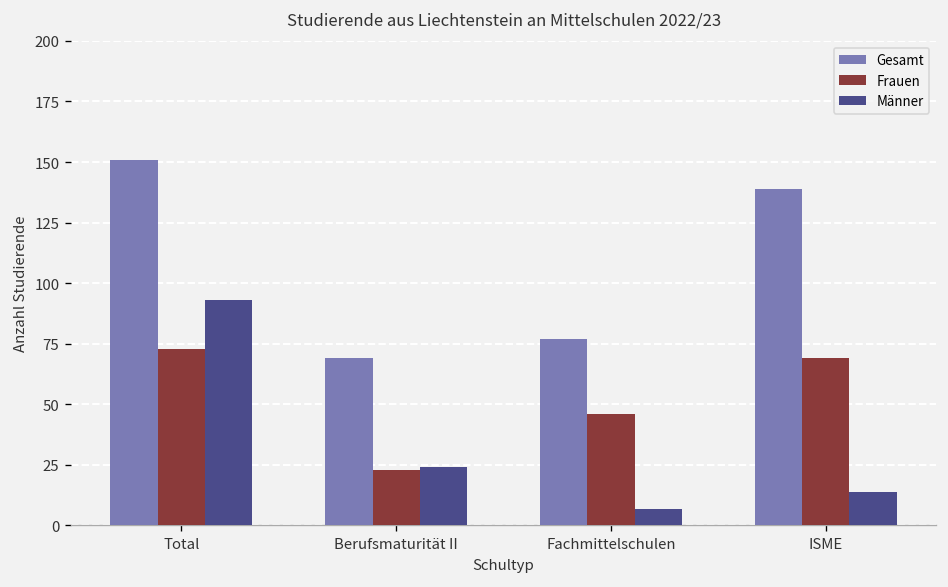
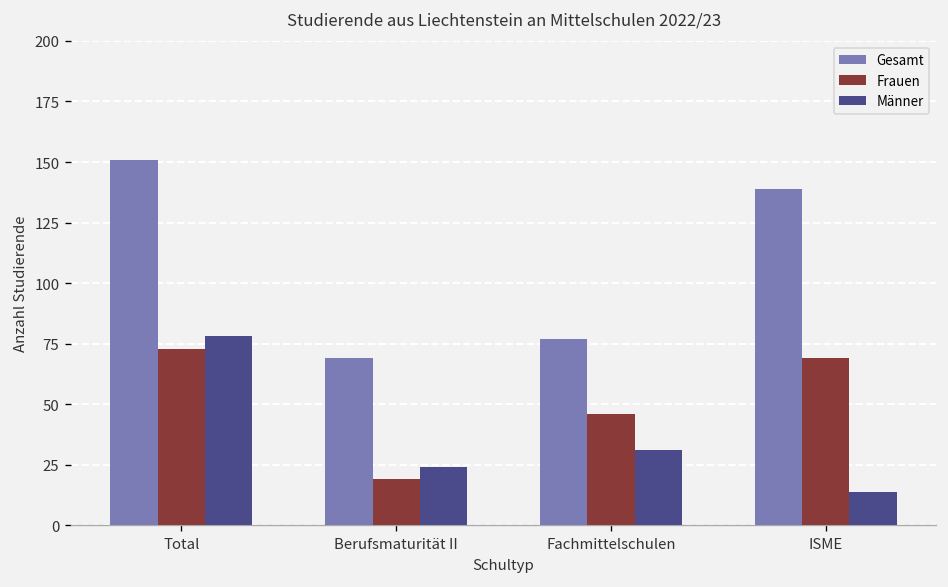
Männer, Total: 93 -> 78
Frauen, Berufsmaturität II: 23 -> 19
Männer, Fachmittelschulen: 7 -> 31
